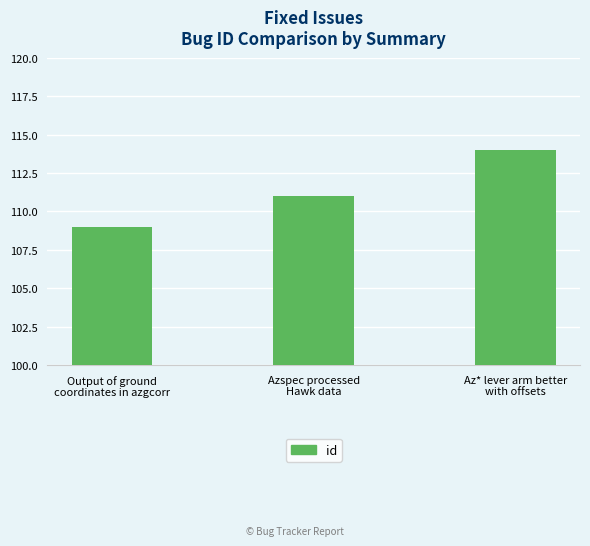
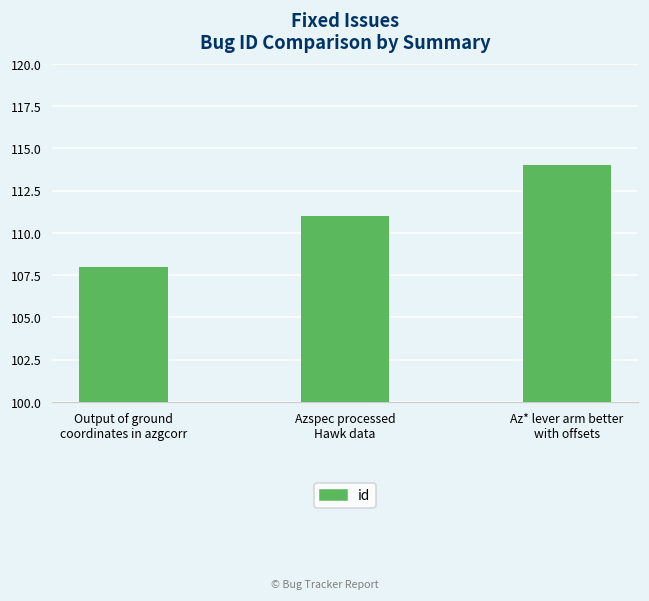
Output of ground coordinates in azgcorr: 109 -> 108
